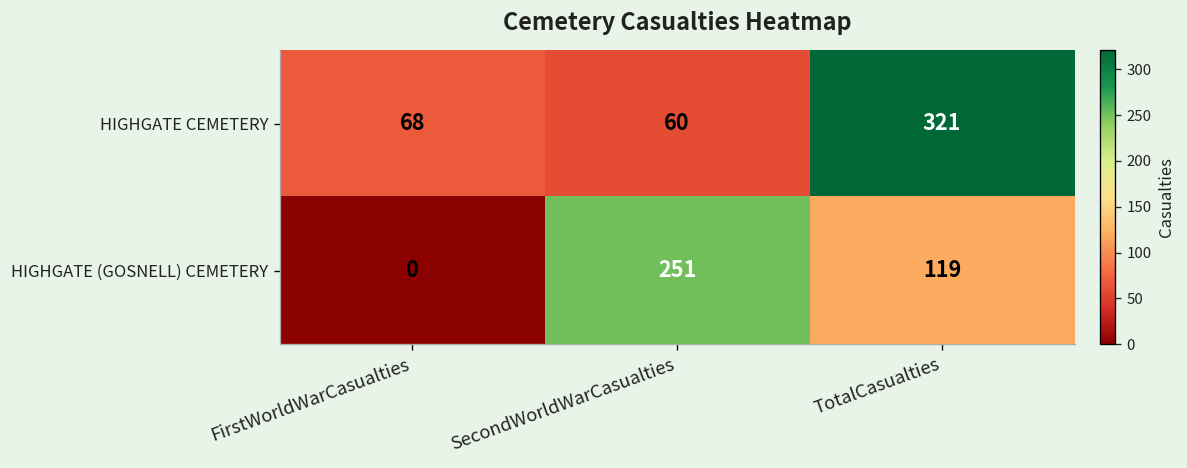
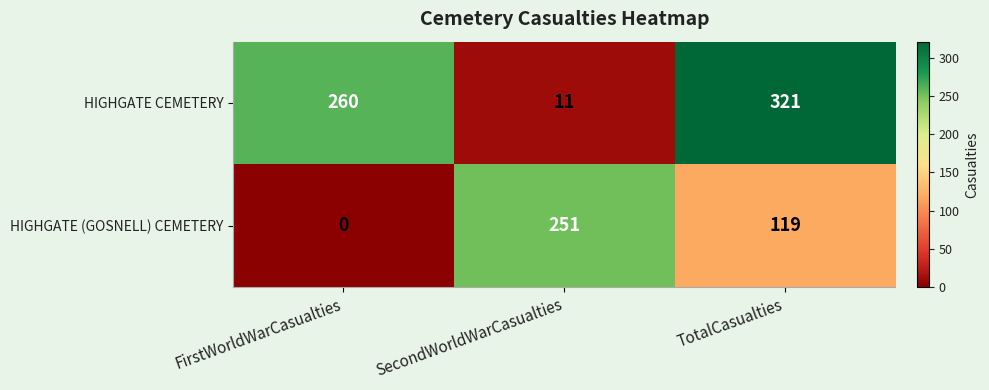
HIGHGATE CEMETERY, FirstWorldWarCasualties: 68 -> 260
HIGHGATE CEMETERY, SecondWorldWarCasualties: 60 -> 11
